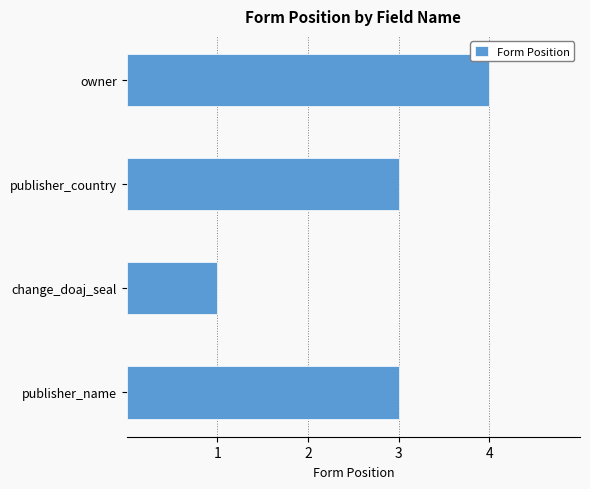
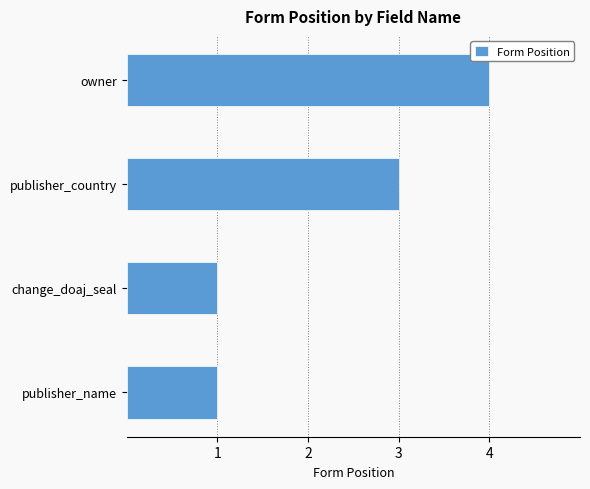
publisher_name: 3 -> 1
